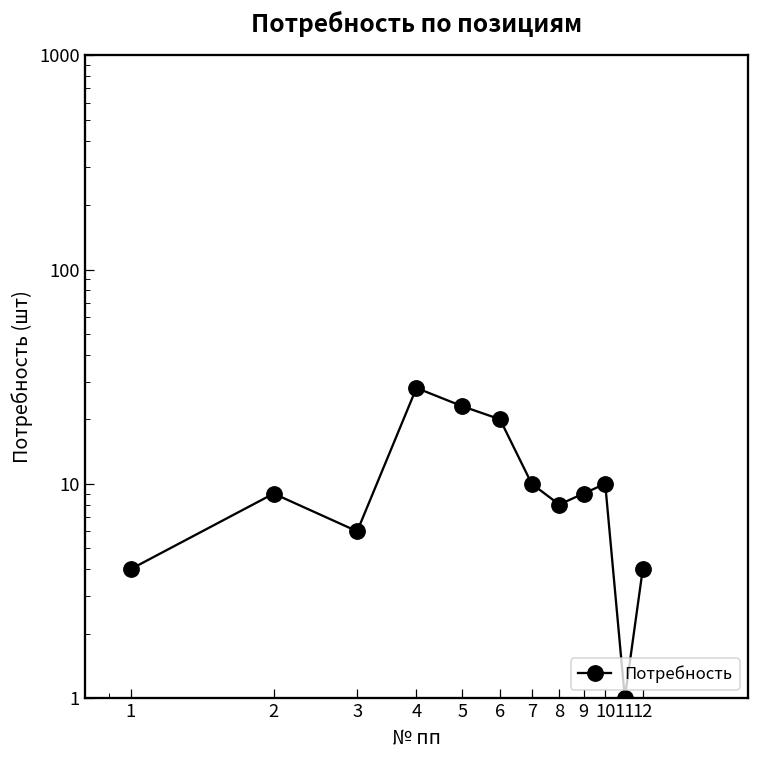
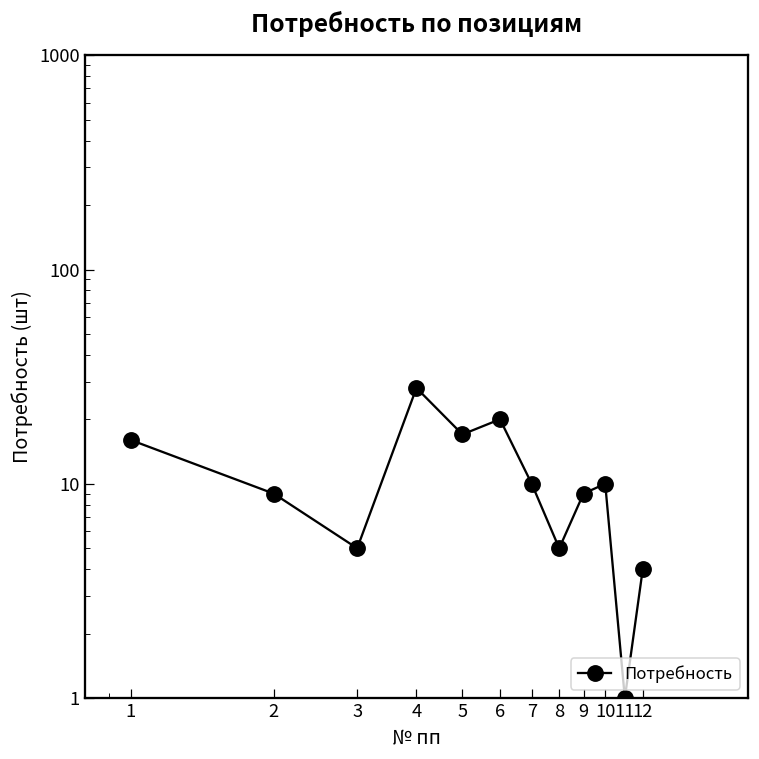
1: 4 -> 16
3: 6 -> 5
5: 23 -> 17
8: 8 -> 5
